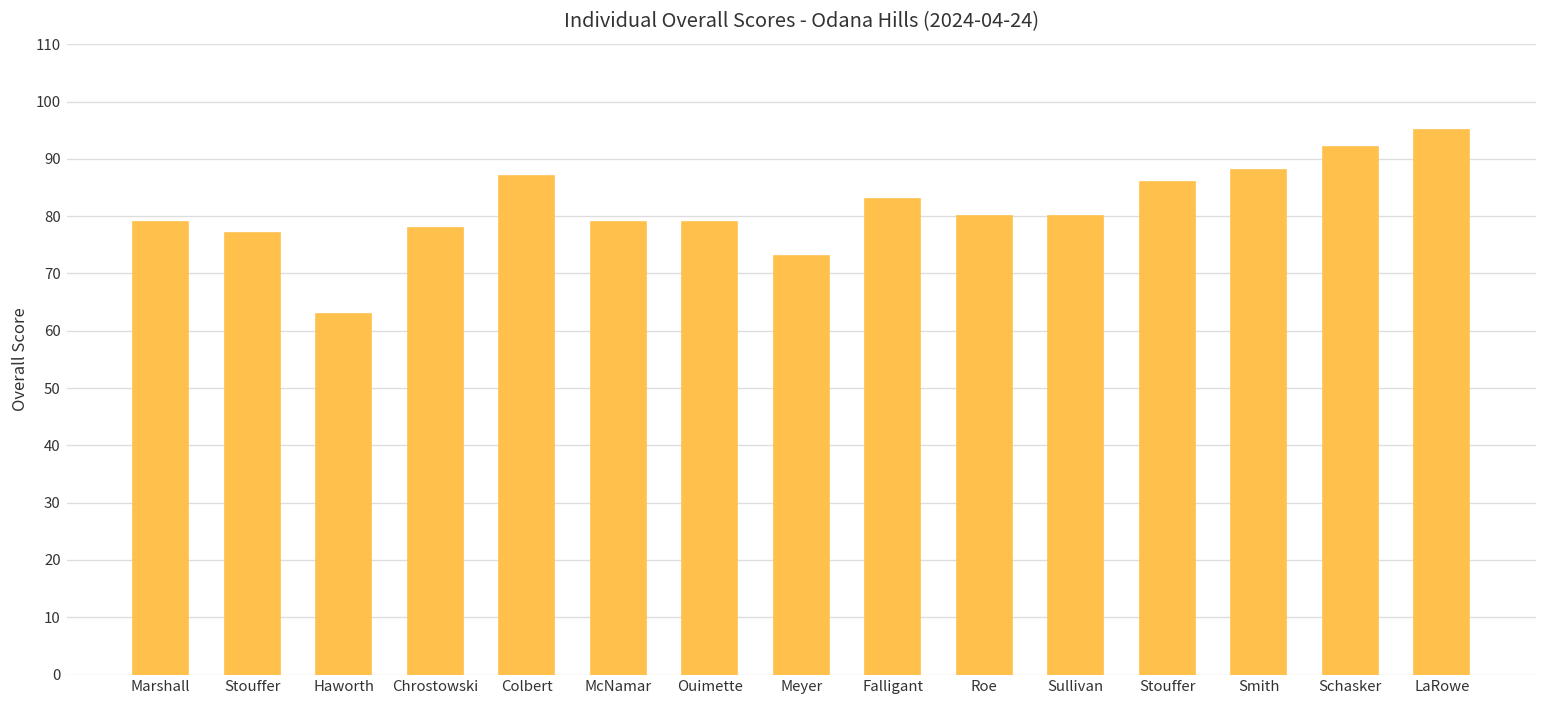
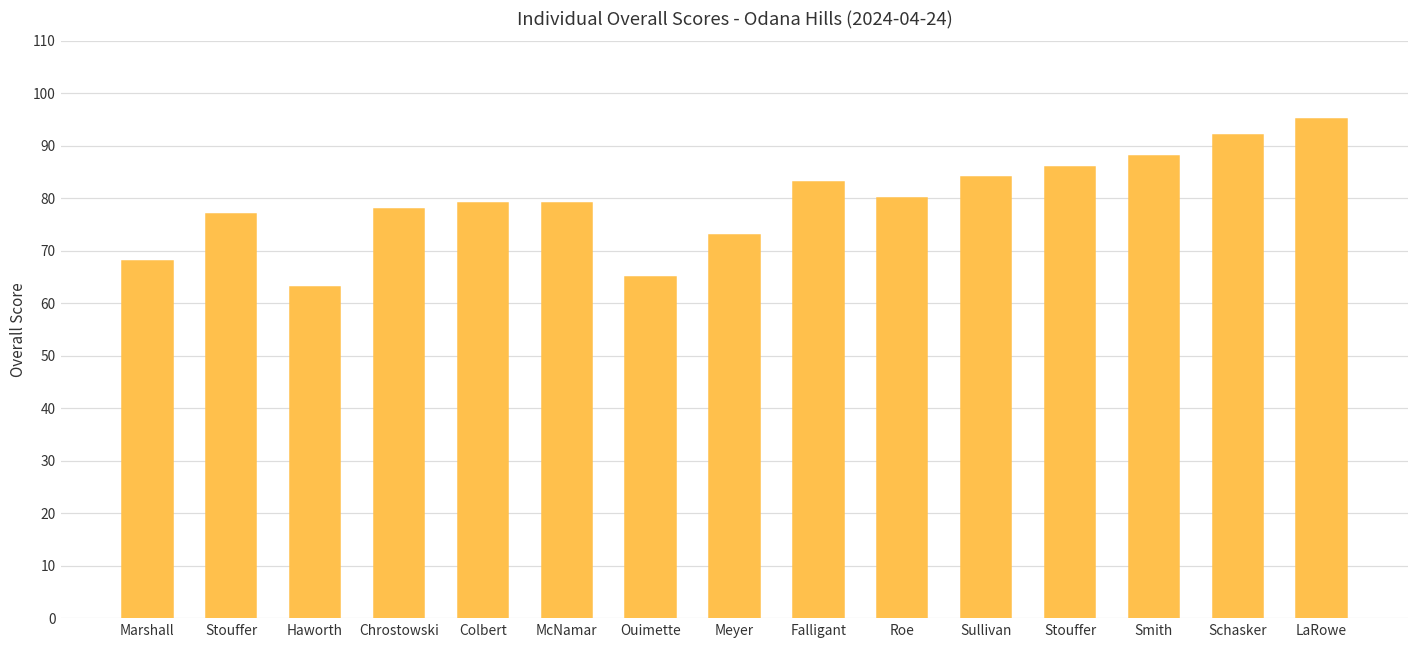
Marshall: 79 -> 68
Colbert: 87 -> 79
Ouimette: 79 -> 65
Sullivan: 80 -> 84
